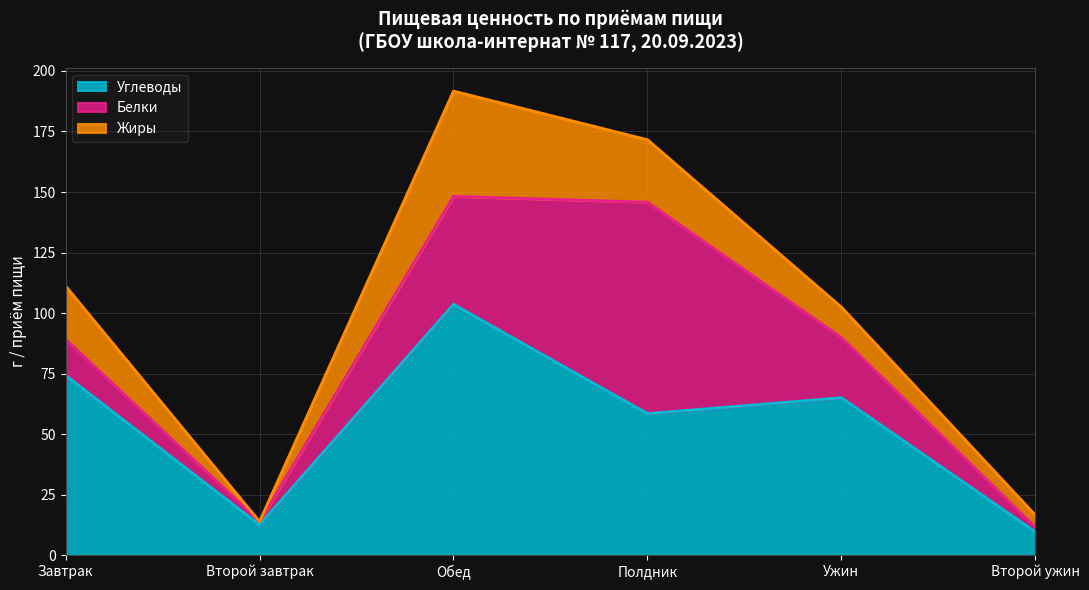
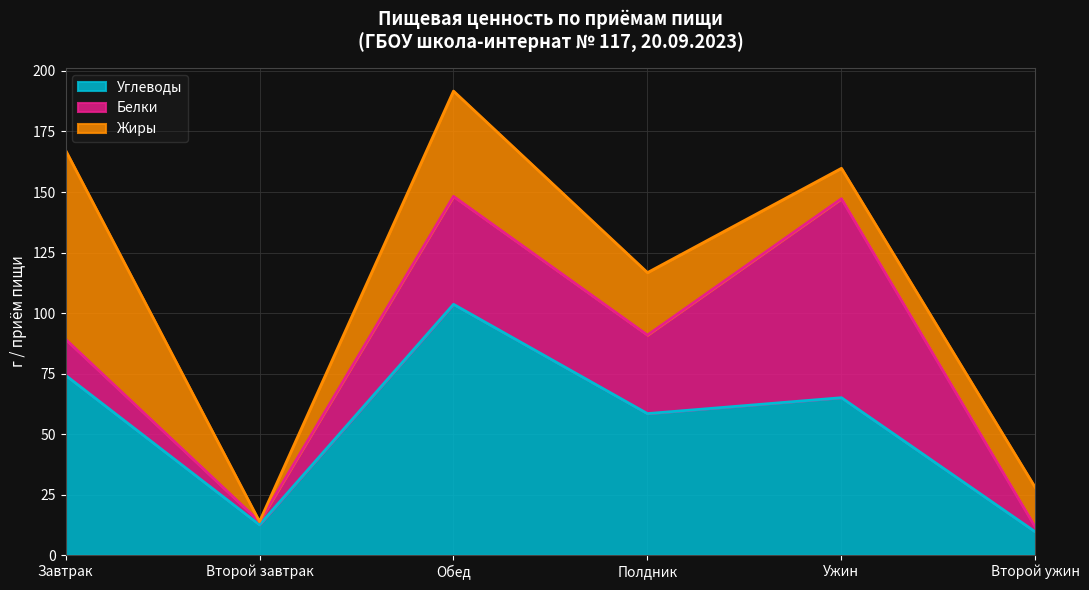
Жиры, Завтрак: 22 -> 78
Белки, Полдник: 87 -> 32
Белки, Ужин: 25 -> 82
Жиры, Второй ужин: 5 -> 16
